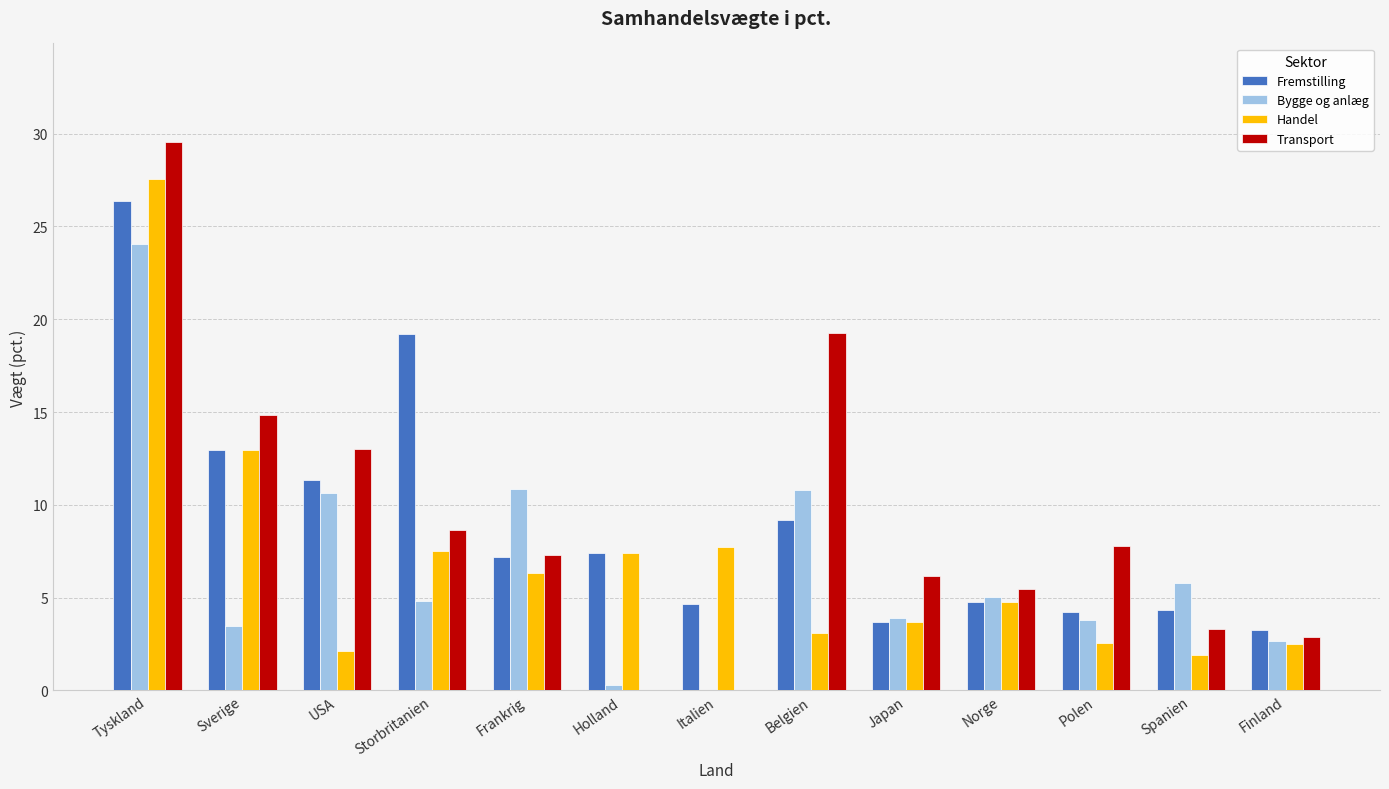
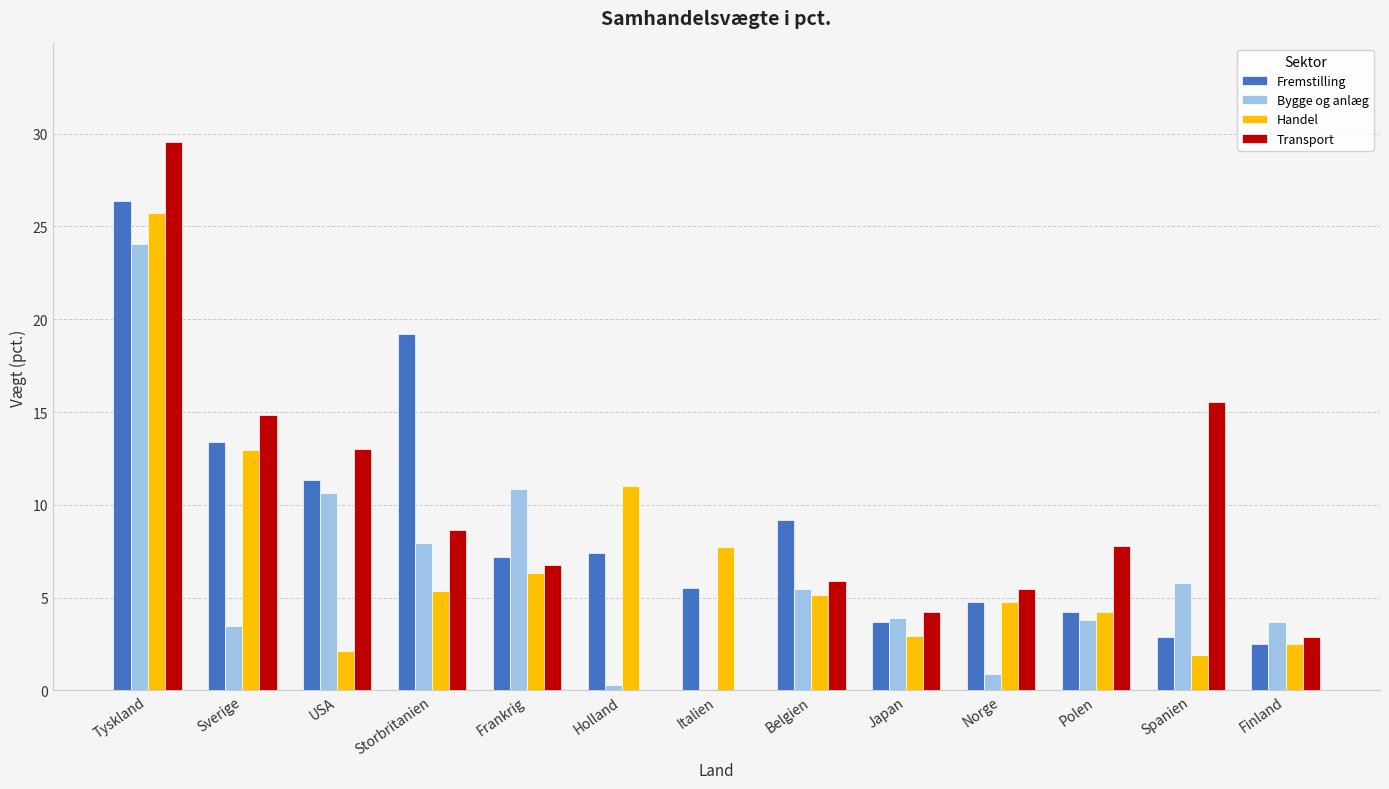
Handel, Tyskland: 27.6 -> 25.7
Fremstilling, Sverige: 12.9 -> 13.4
Bygge og anlæg, Storbritanien: 4.8 -> 8.0
Handel, Storbritanien: 7.5 -> 5.3
Transport, Frankrig: 7.3 -> 6.7
Handel, Holland: 7.4 -> 11.0
Fremstilling, Italien: 4.7 -> 5.5
Bygge og anlæg, Belgien: 10.8 -> 5.4
Handel, Belgien: 3.1 -> 5.1
Transport, Belgien: 19.3 -> 5.9
Handel, Japan: 3.7 -> 2.9
Transport, Japan: 6.1 -> 4.2
Bygge og anlæg, Norge: 5.0 -> 0.9
Handel, Polen: 2.6 -> 4.2
Fremstilling, Spanien: 4.3 -> 2.9
Transport, Spanien: 3.3 -> 15.5
Fremstilling, Finland: 3.2 -> 2.5
Bygge og anlæg, Finland: 2.7 -> 3.7
